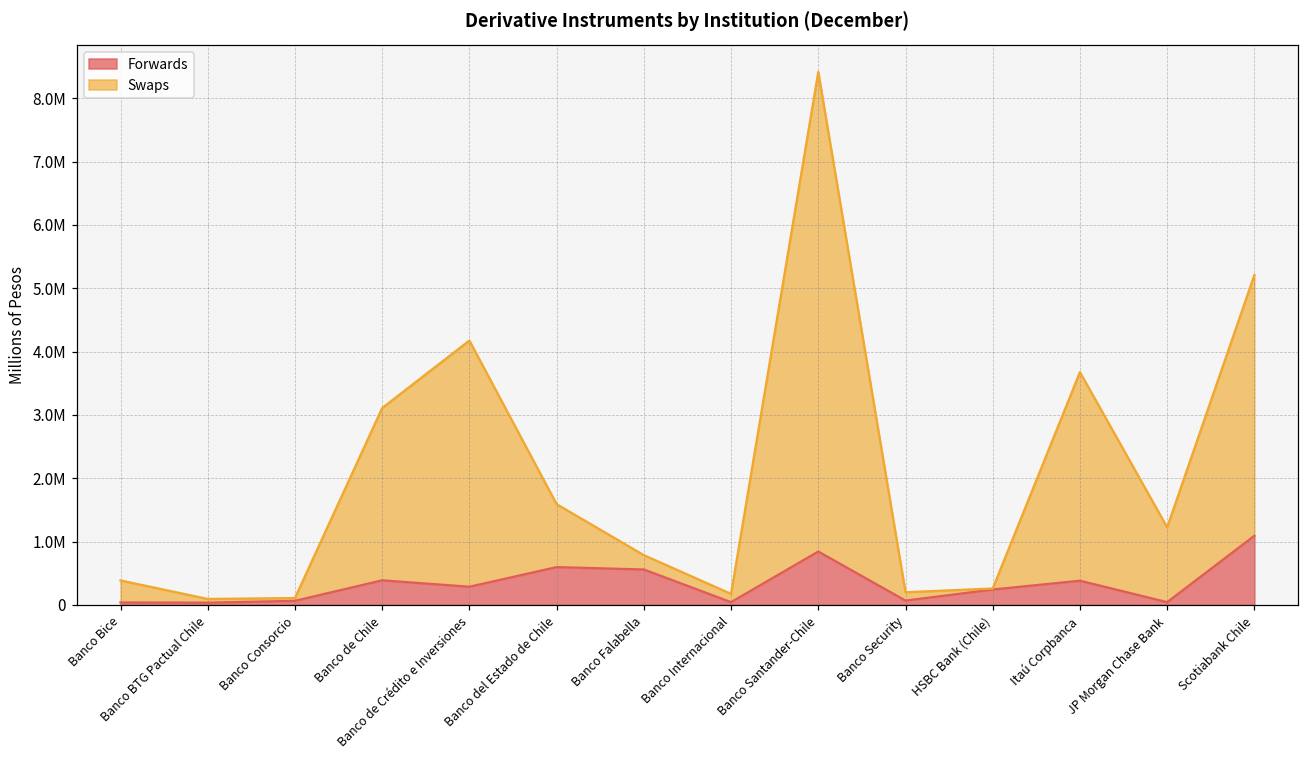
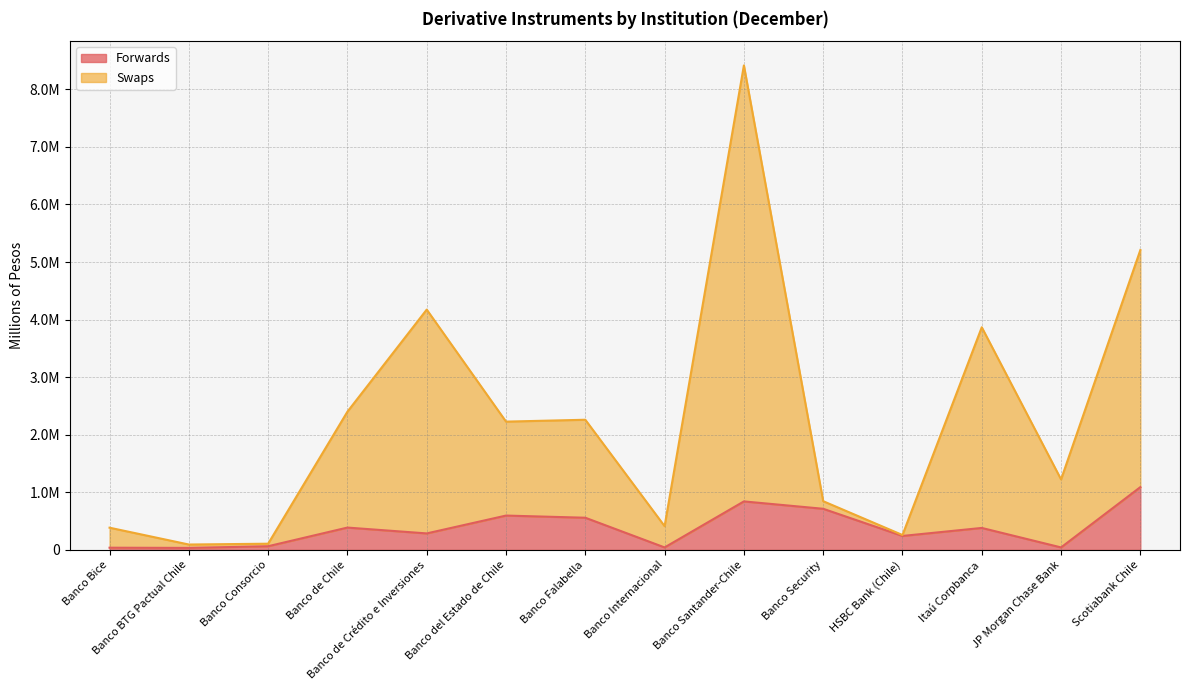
Swaps, Banco de Chile: 2700000 -> 2000000
Swaps, Banco del Estado de Chile: 1000000 -> 1600000
Swaps, Banco Falabella: 200000 -> 1700000
Swaps, Banco Internacional: 100000 -> 400000
Forwards, Banco Security: 100000 -> 700000
Swaps, Itaú Corpbanca: 3300000 -> 3500000
